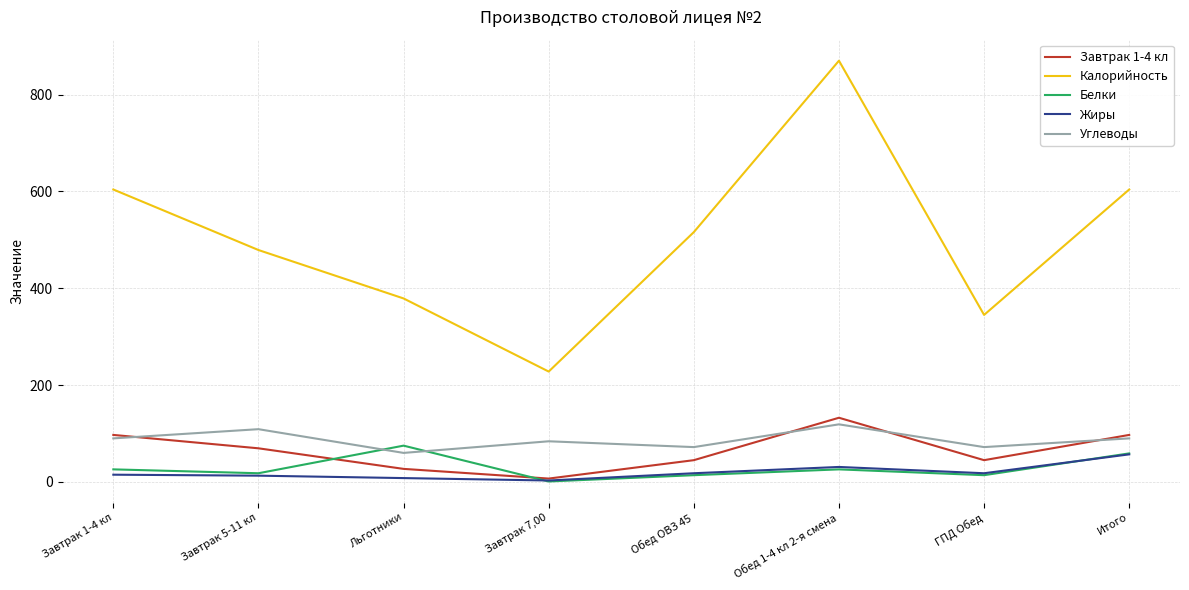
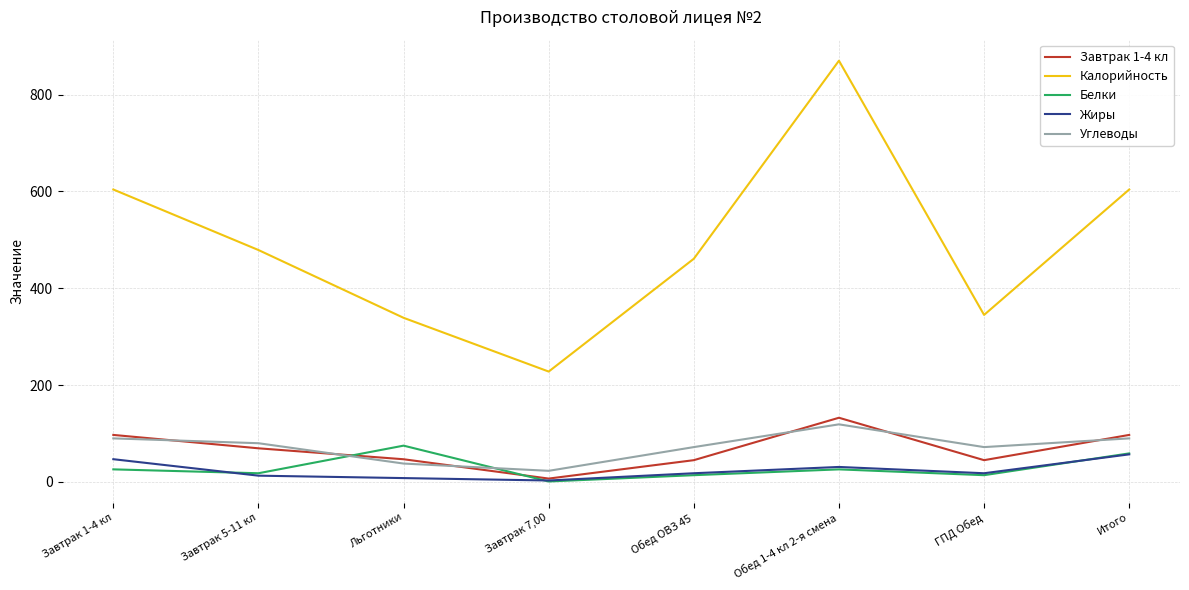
Жиры, Завтрак 1-4 кл: 20 -> 50
Углеводы, Завтрак 5-11 кл: 110 -> 80
Завтрак 1-4 кл, Льготники: 30 -> 50
Калорийность, Льготники: 380 -> 340
Углеводы, Льготники: 60 -> 40
Углеводы, Завтрак 7,00: 80 -> 20
Калорийность, Обед ОВЗ 45: 520 -> 460
